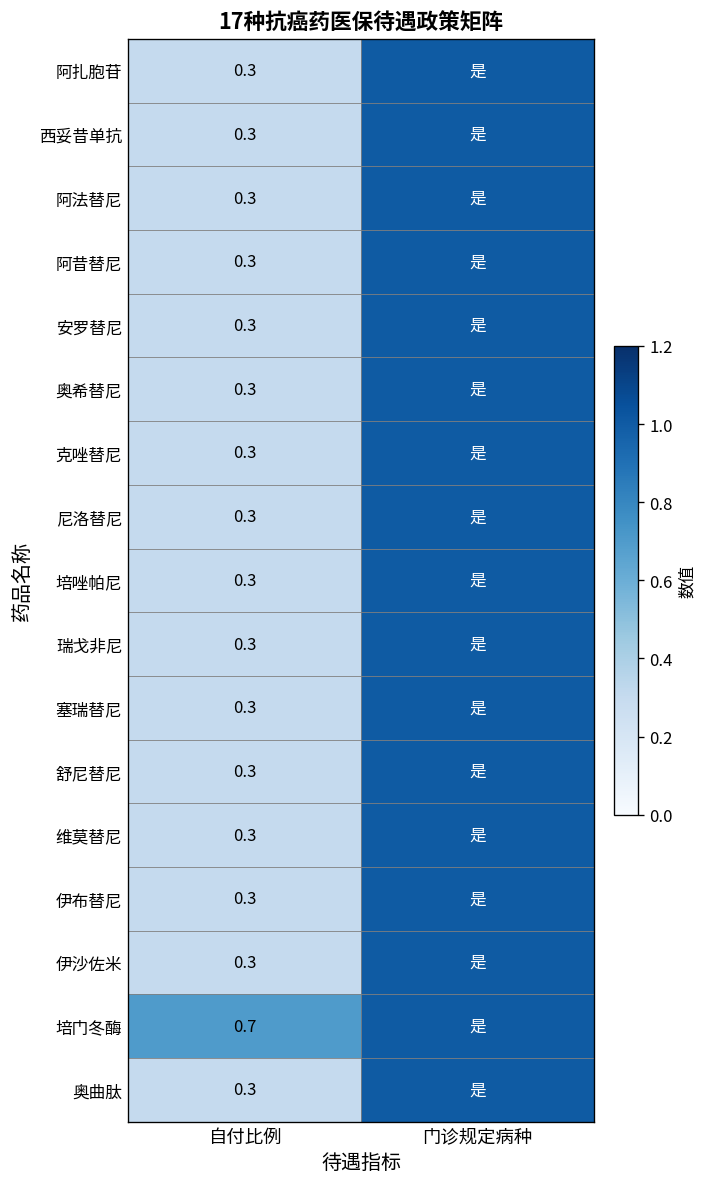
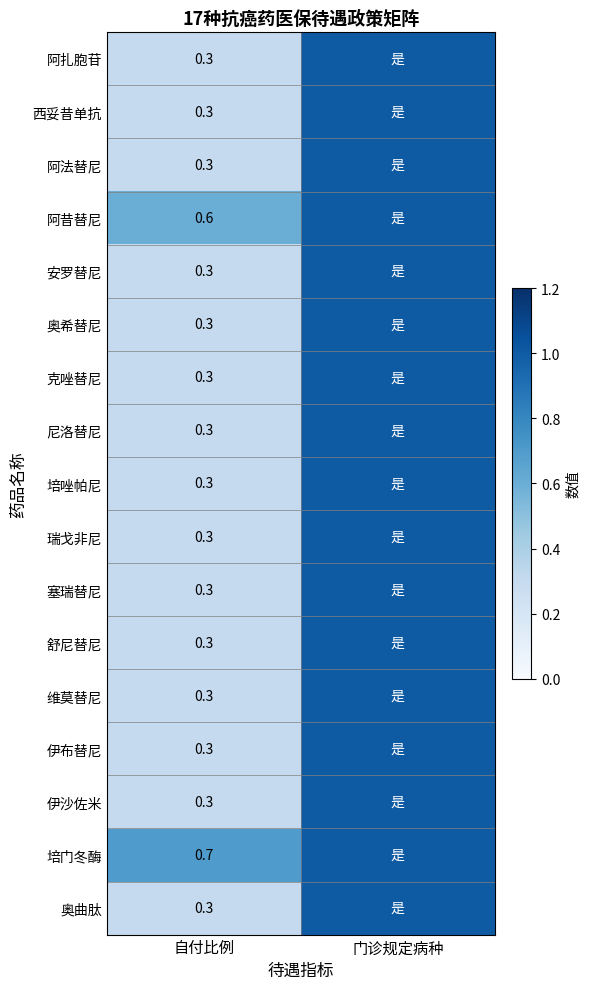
阿昔替尼, 自付比例: 0.3 -> 0.6
